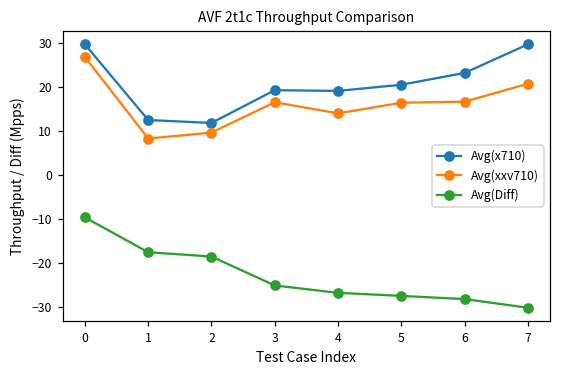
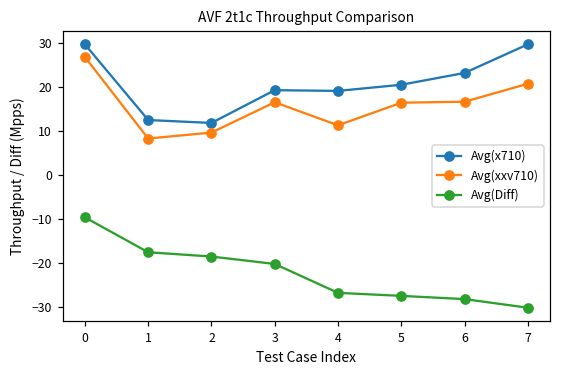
Avg(Diff), 3: -25 -> -20
Avg(xxv710), 4: 14 -> 11
